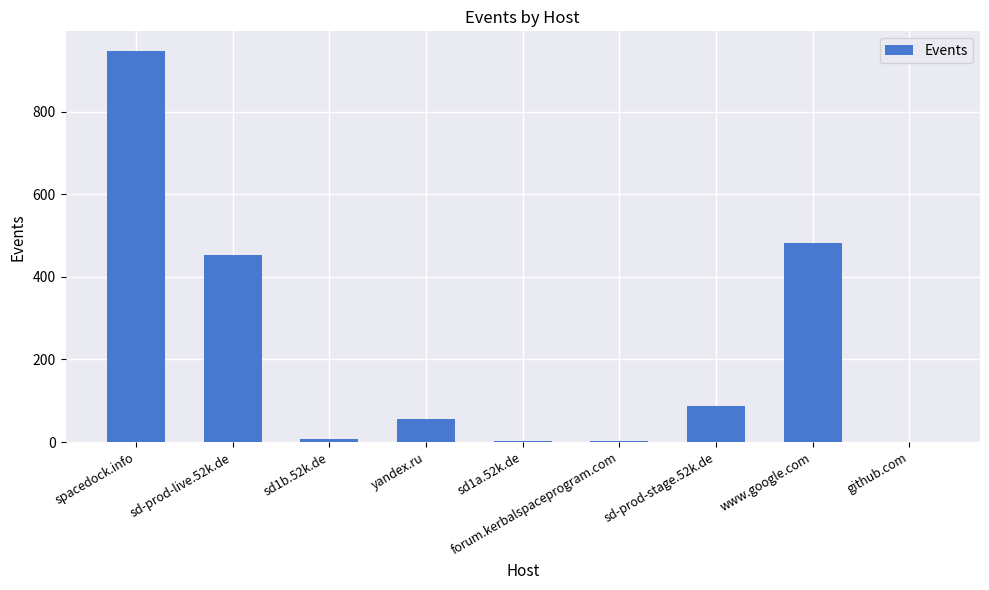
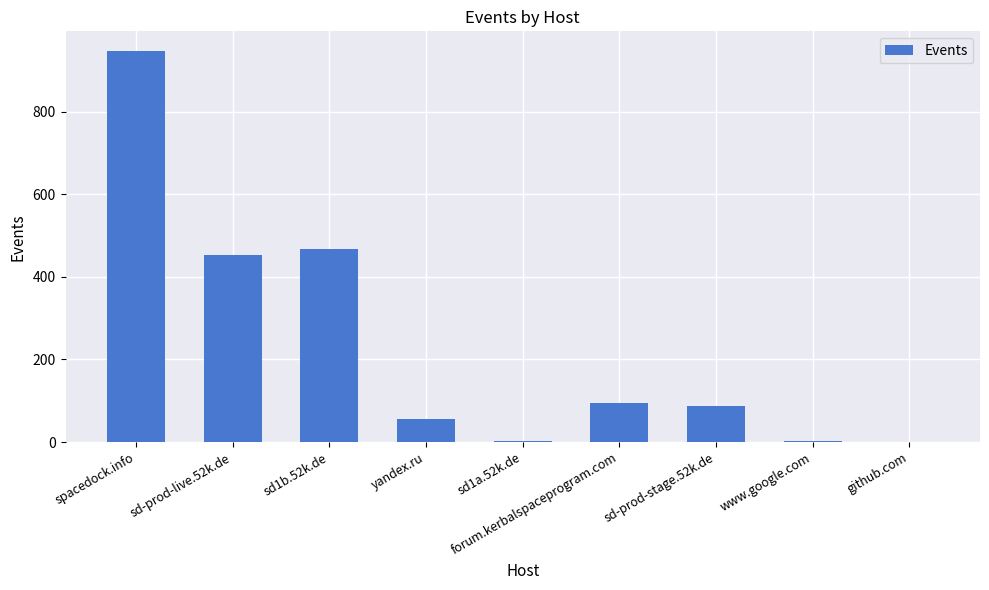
sd1b.52k.de: 10 -> 470
forum.kerbalspaceprogram.com: 0 -> 100
www.google.com: 480 -> 0
